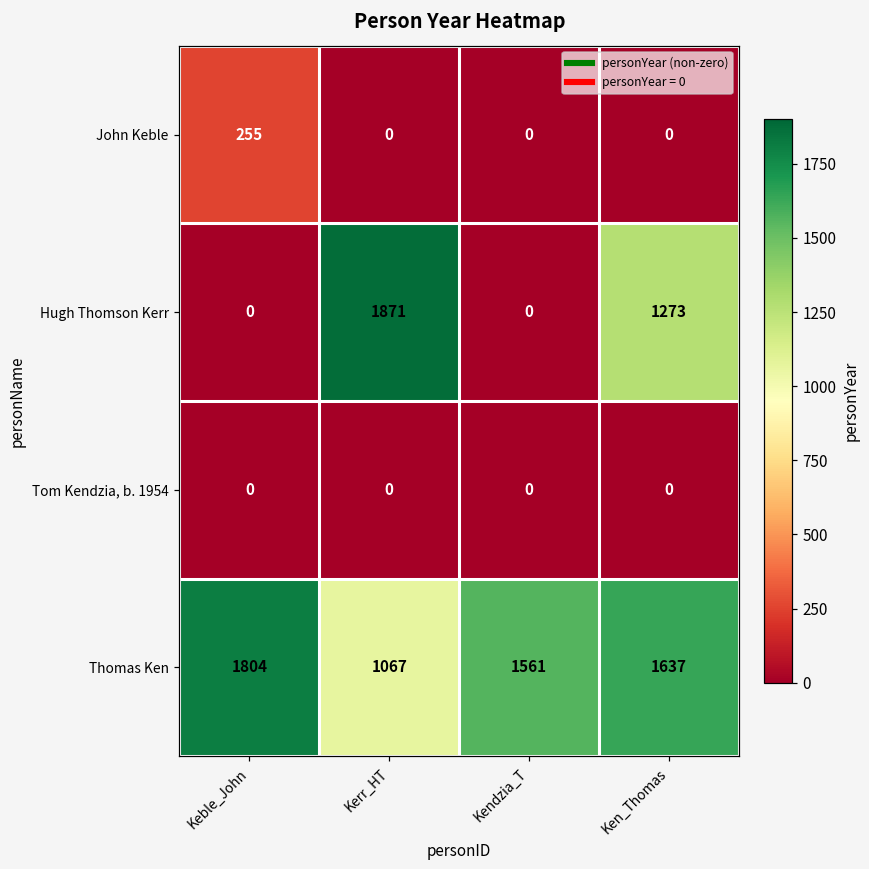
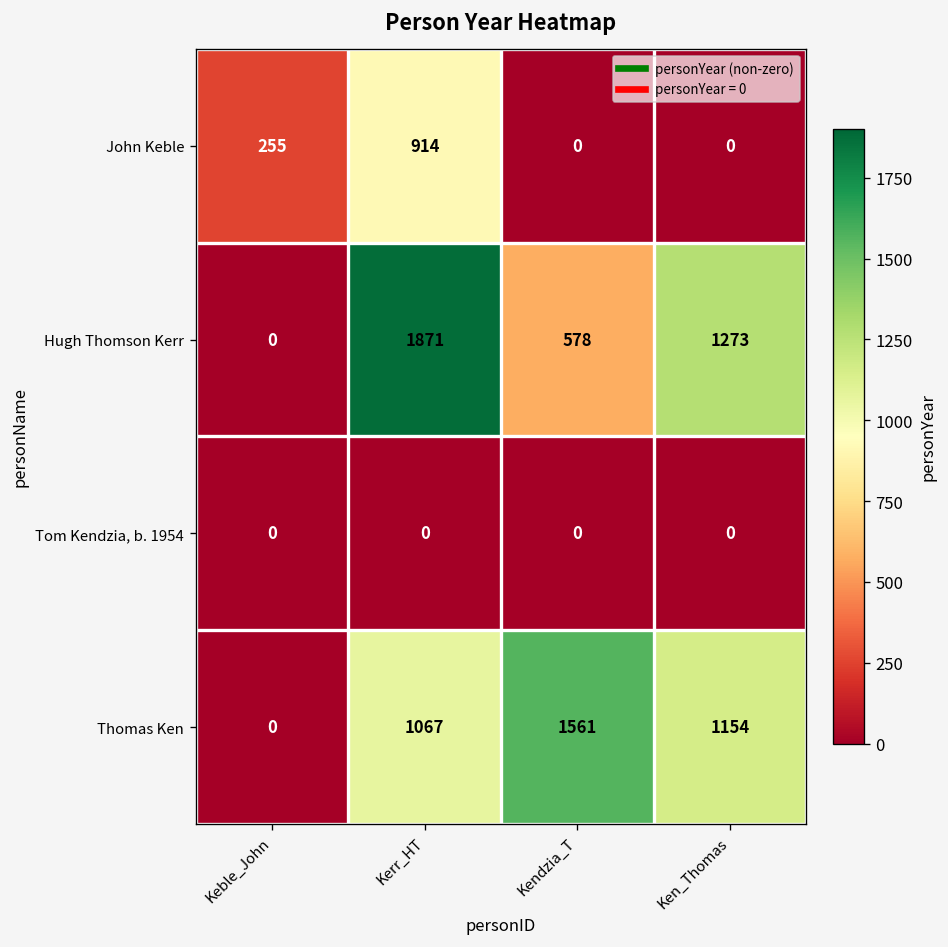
John Keble, Kerr_HT: 0 -> 914
Hugh Thomson Kerr, Kendzia_T: 0 -> 578
Thomas Ken, Keble_John: 1804 -> 0
Thomas Ken, Ken_Thomas: 1637 -> 1154
